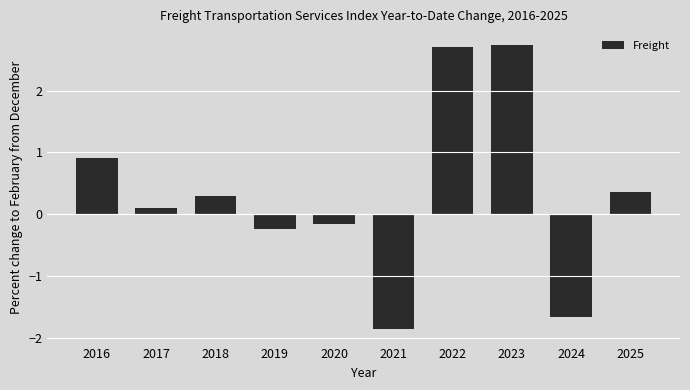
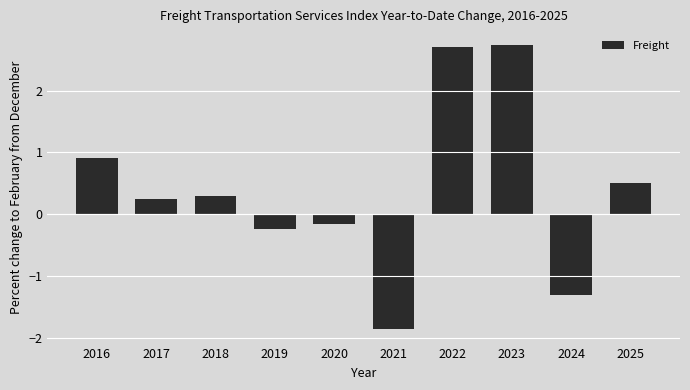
2017: 0.1 -> 0.2
2024: -1.7 -> -1.3
2025: 0.4 -> 0.5
